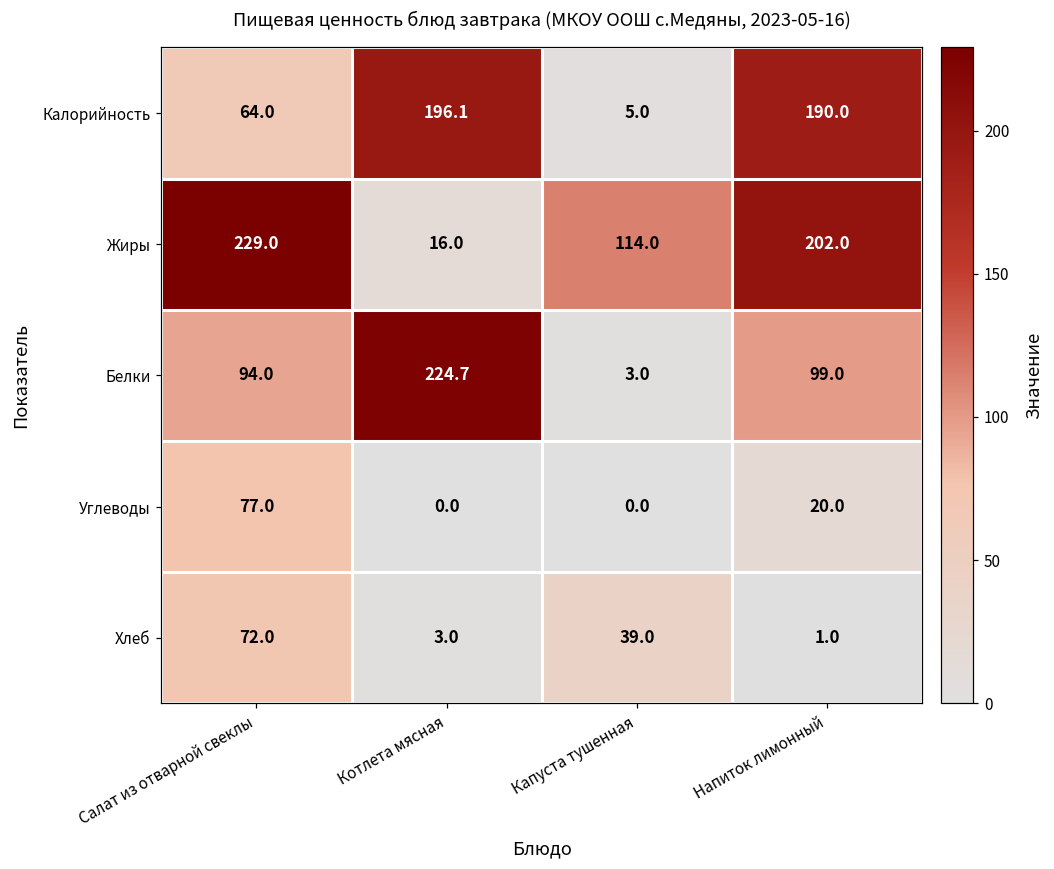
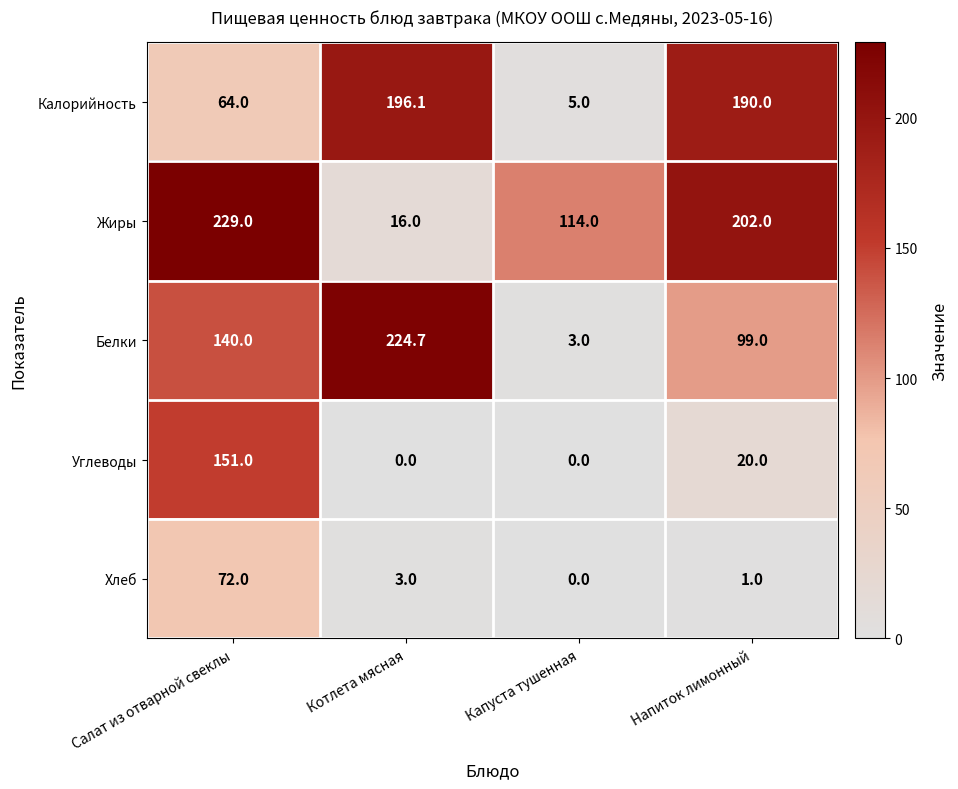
Белки, Салат из отварной свеклы: 94.0 -> 140.0
Углеводы, Салат из отварной свеклы: 77.0 -> 151.0
Хлеб, Капуста тушенная: 39.0 -> 0.0
